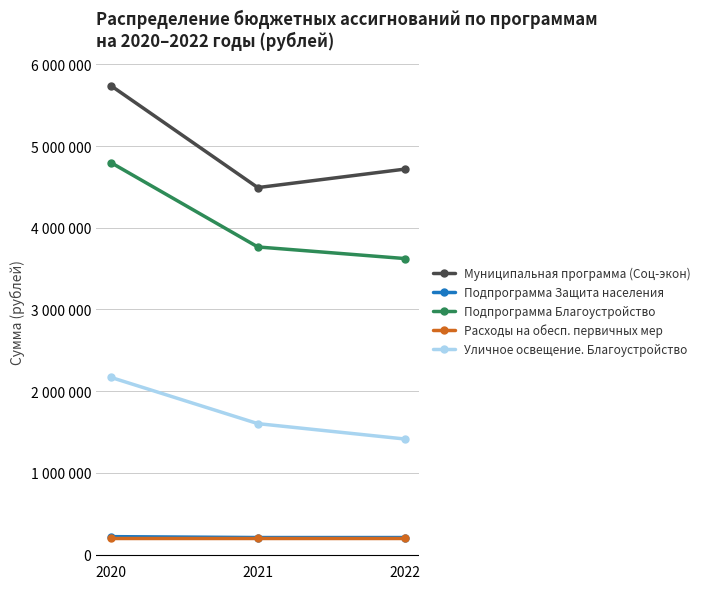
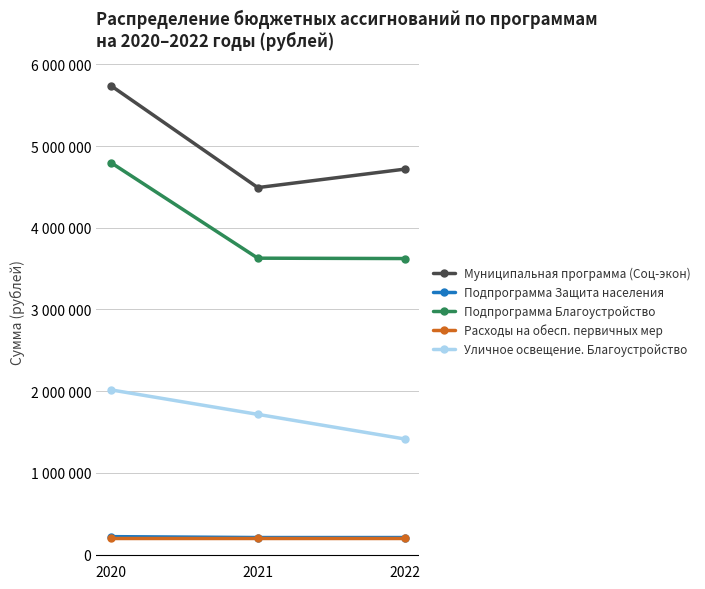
Уличное освещение. Благоустройство, 2020: 2200000 -> 2000000
Подпрограмма Благоустройство, 2021: 3800000 -> 3600000
Уличное освещение. Благоустройство, 2021: 1600000 -> 1700000
